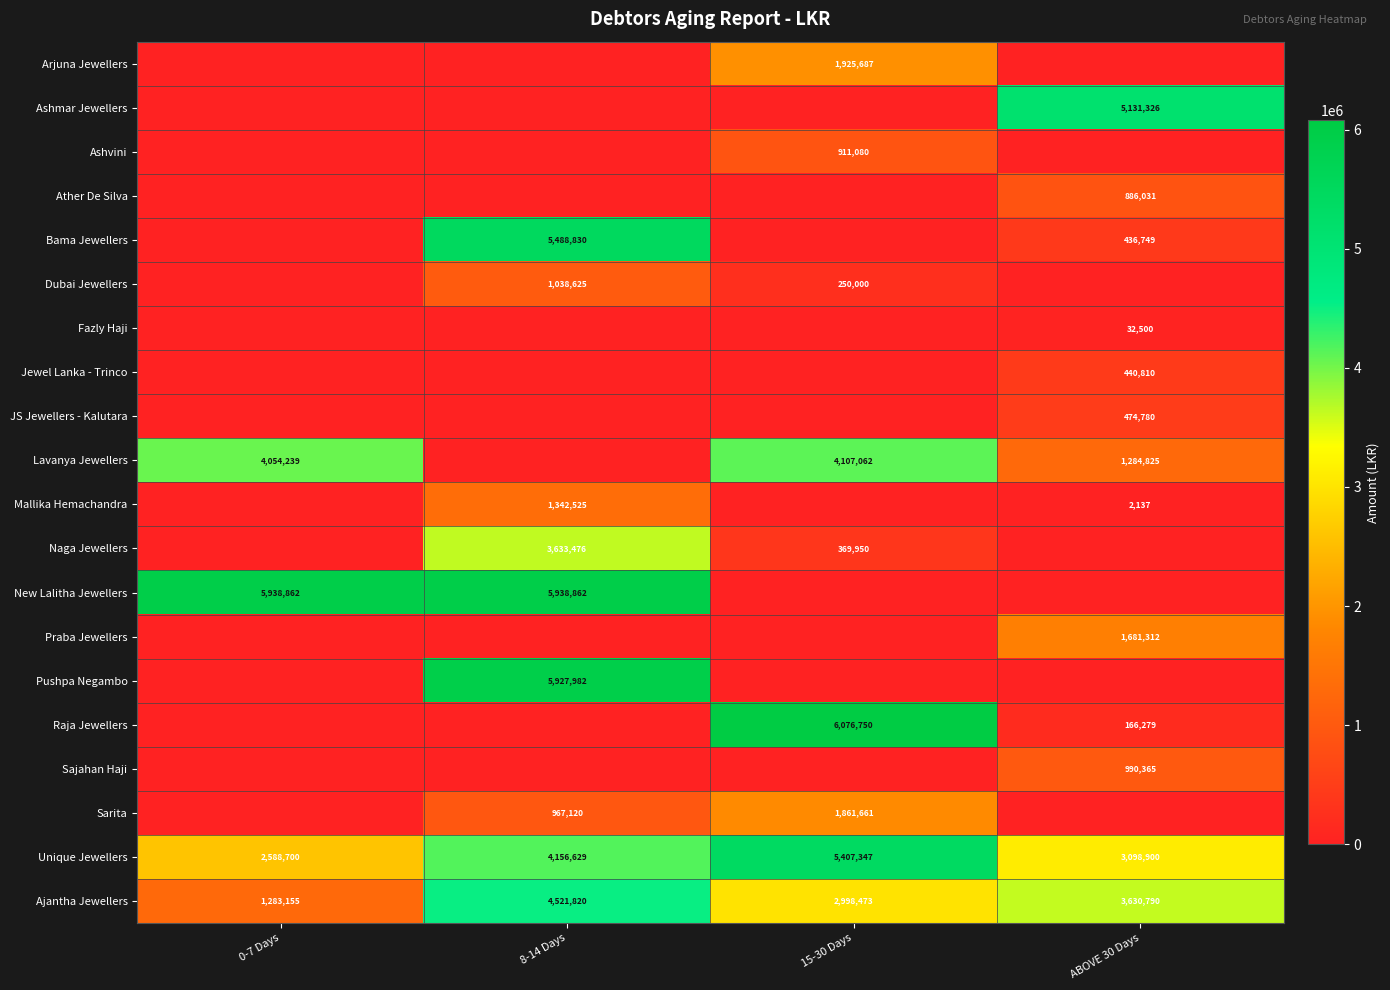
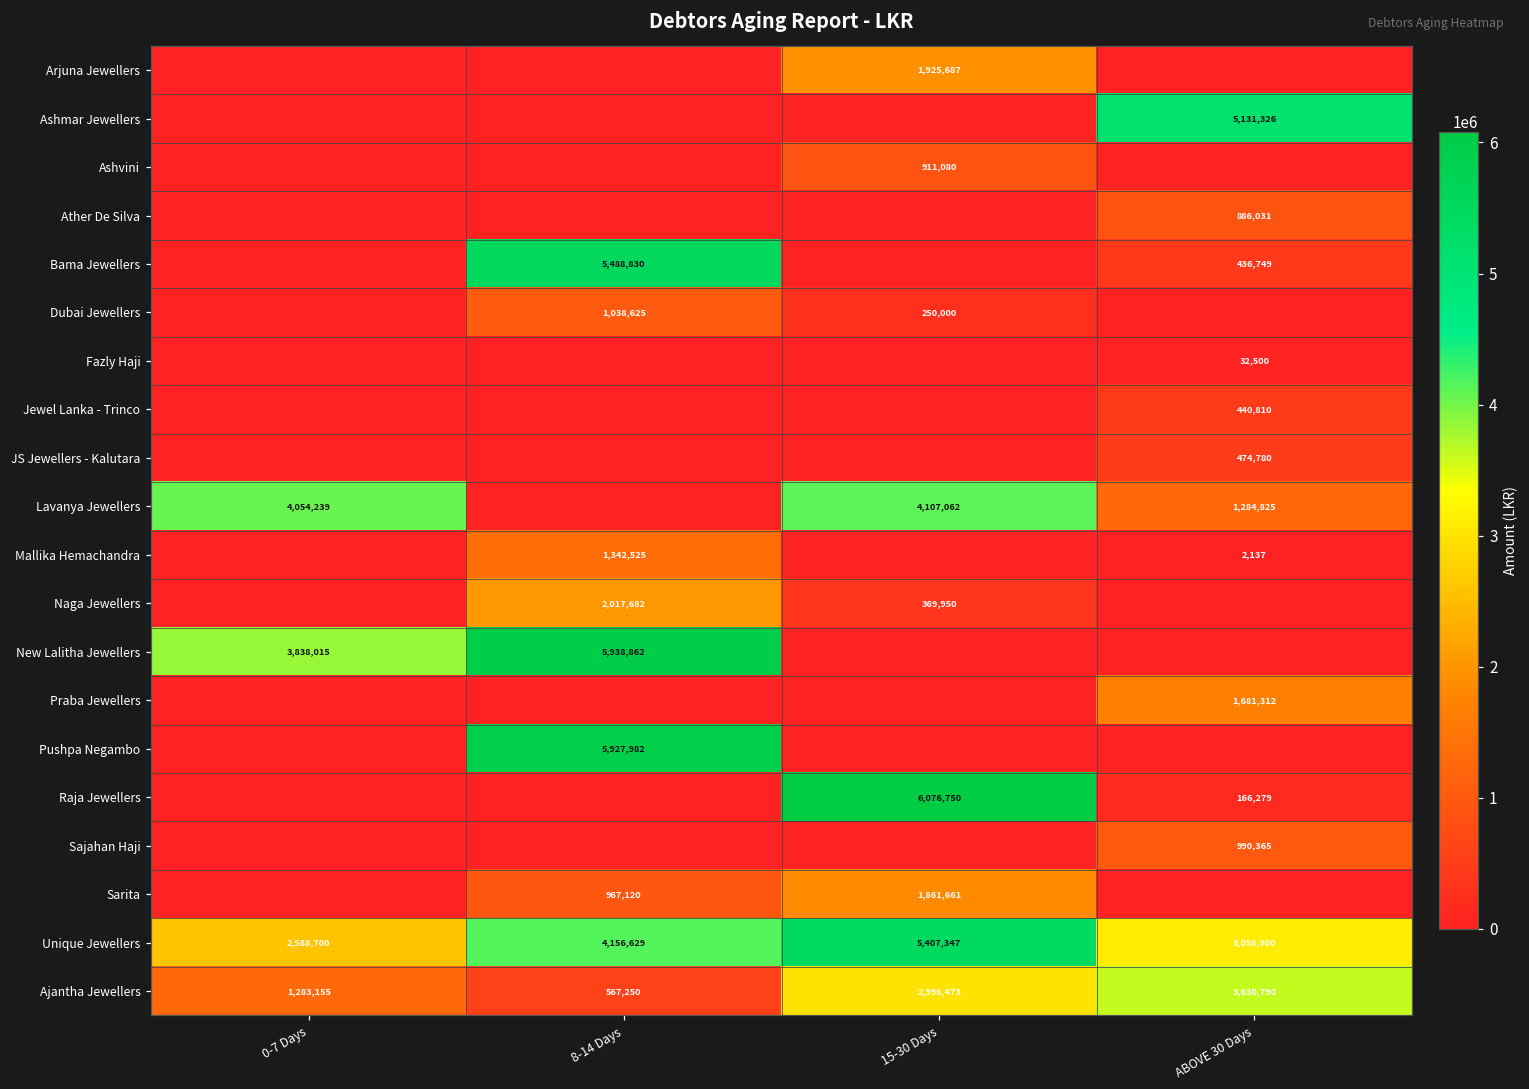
Naga Jewellers, 8-14 Days: 3,633,476 -> 2,017,682
New Lalitha Jewellers, 0-7 Days: 5,938,862 -> 3,838,015
Ajantha Jewellers, 8-14 Days: 4,521,820 -> 567,250
